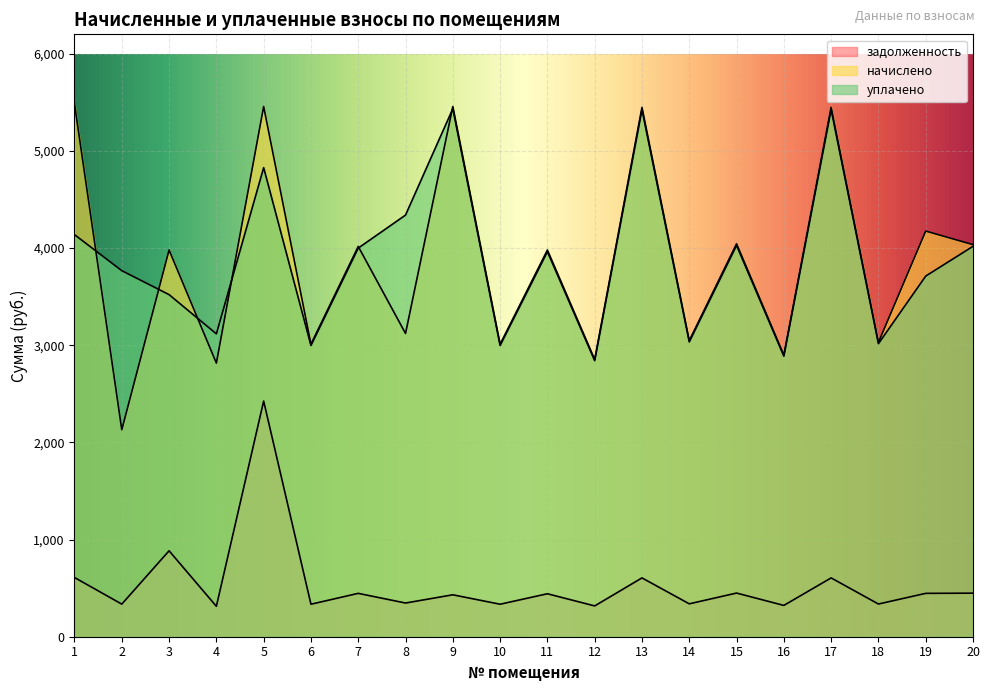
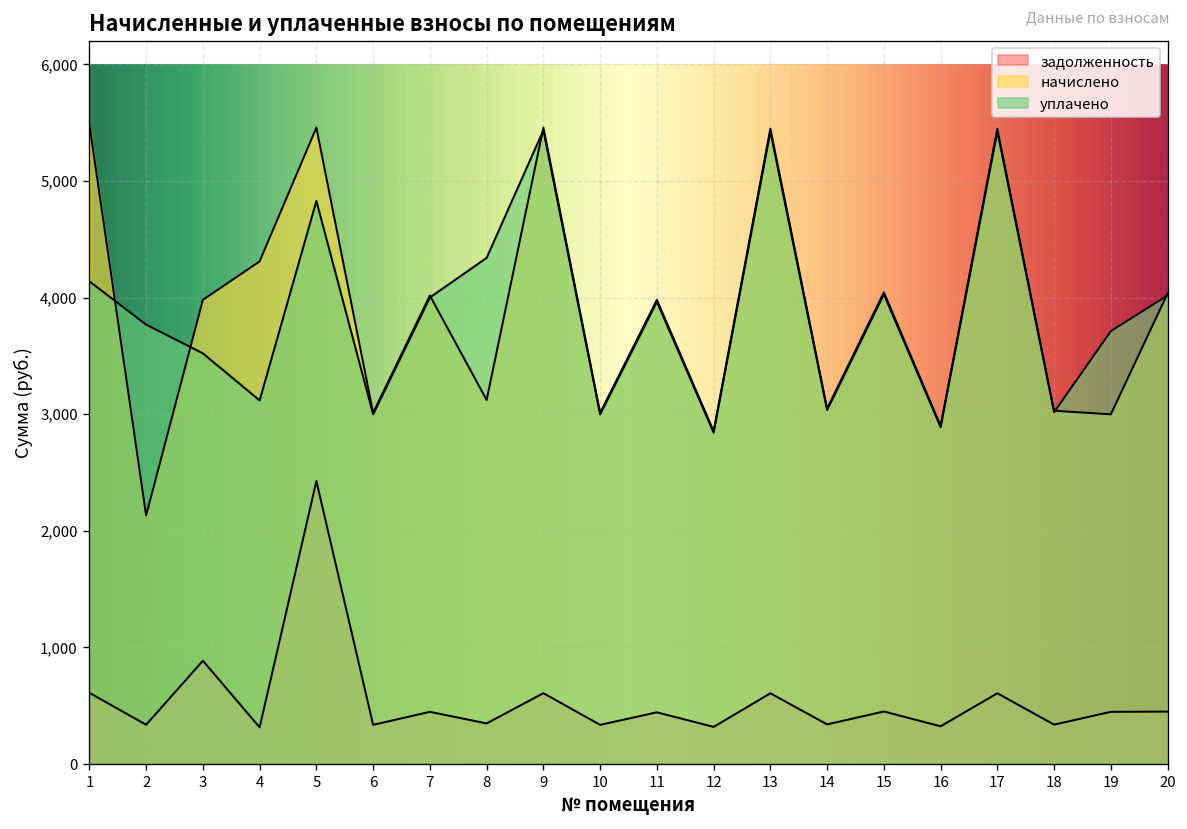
начислено, 4: 2,800 -> 4,300
задолженность, 9: 400 -> 600
начислено, 19: 4,200 -> 3,000
